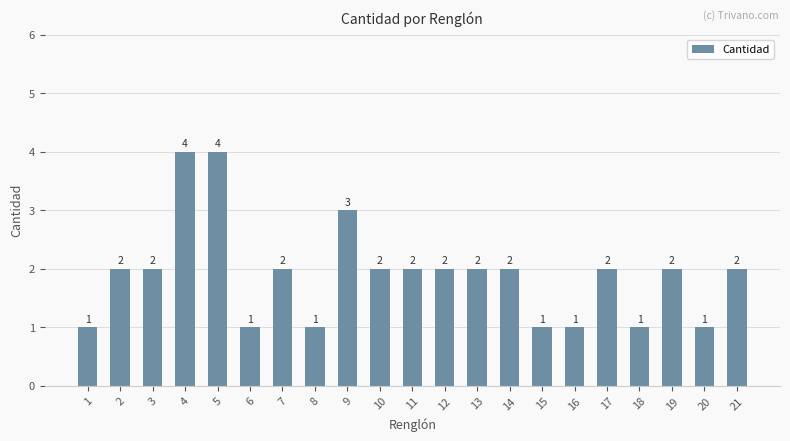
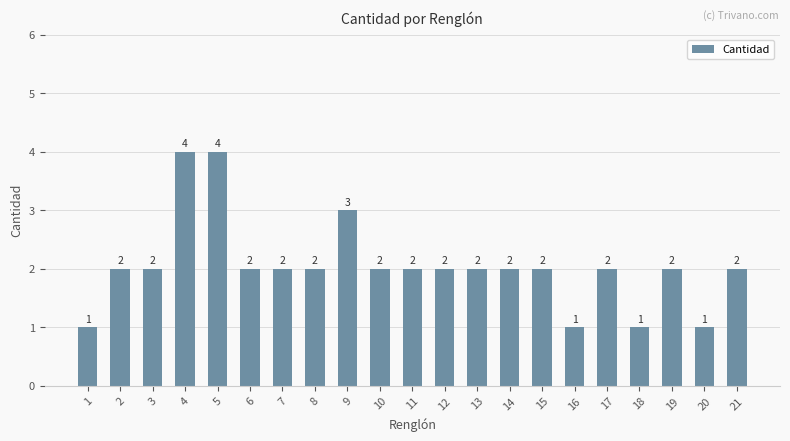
6: 1 -> 2
8: 1 -> 2
15: 1 -> 2
